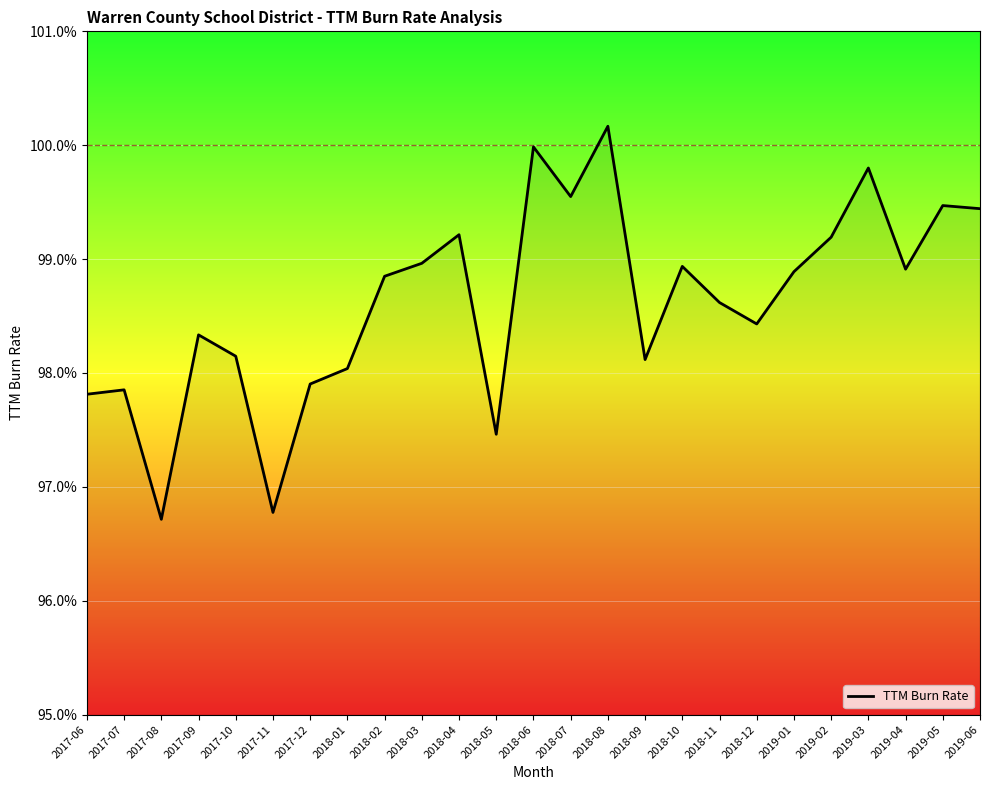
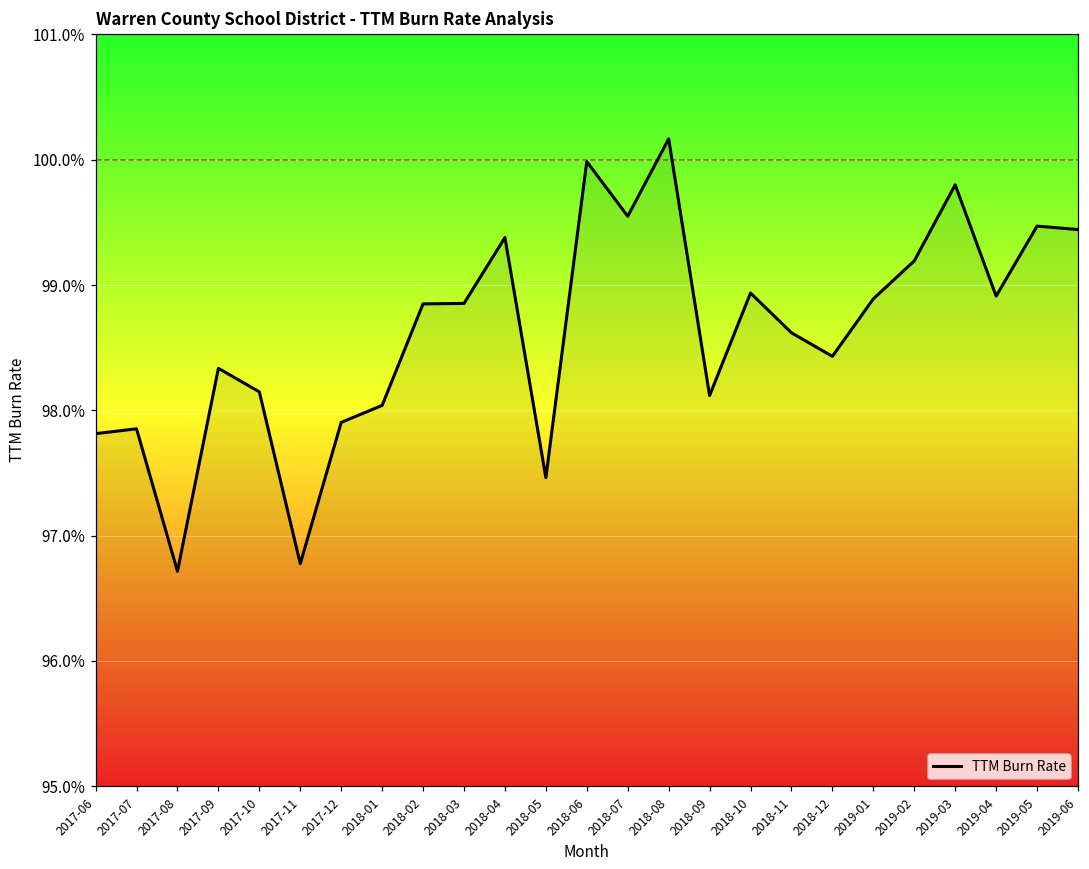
2018-03: 98.96% -> 98.85%
2018-04: 99.21% -> 99.38%
